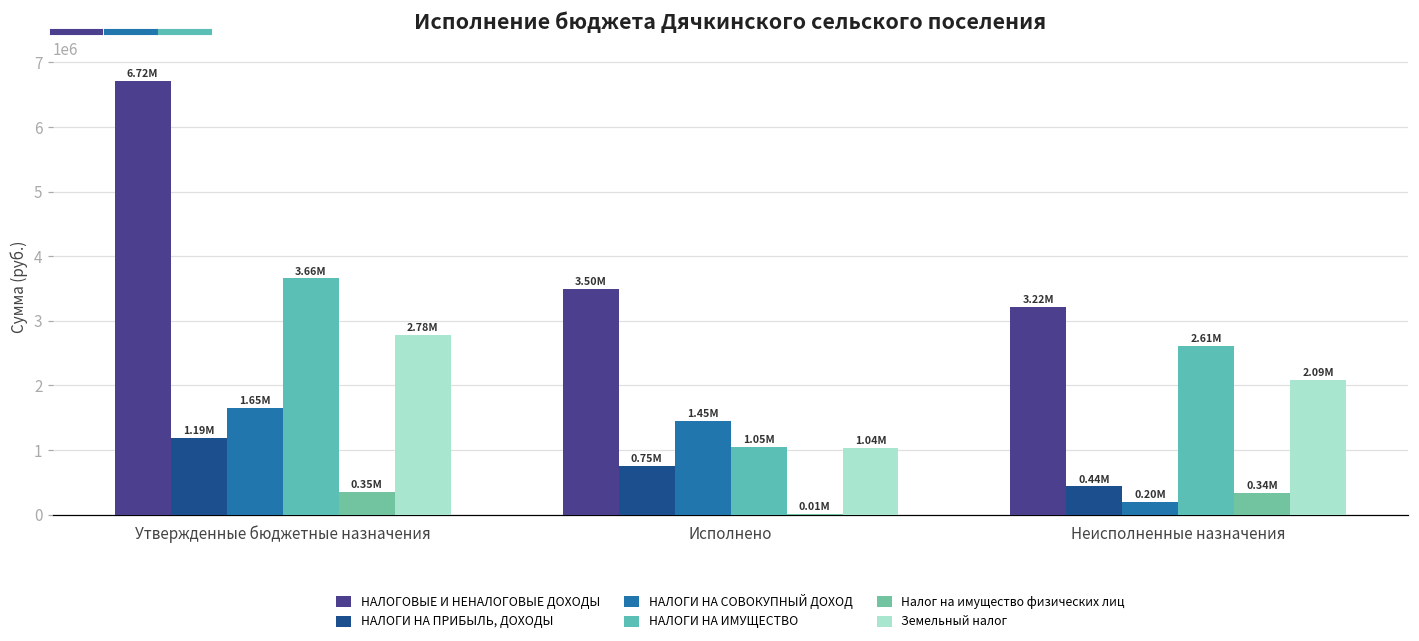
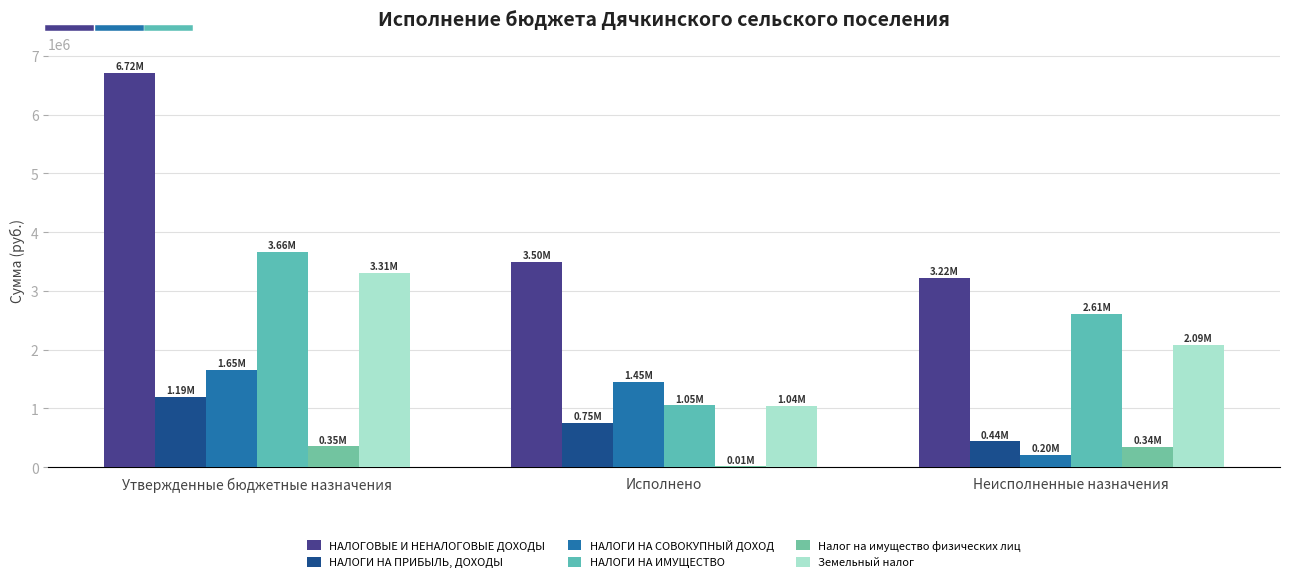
Земельный налог, Утвержденные бюджетные назначения: 2.78M -> 3.31M
